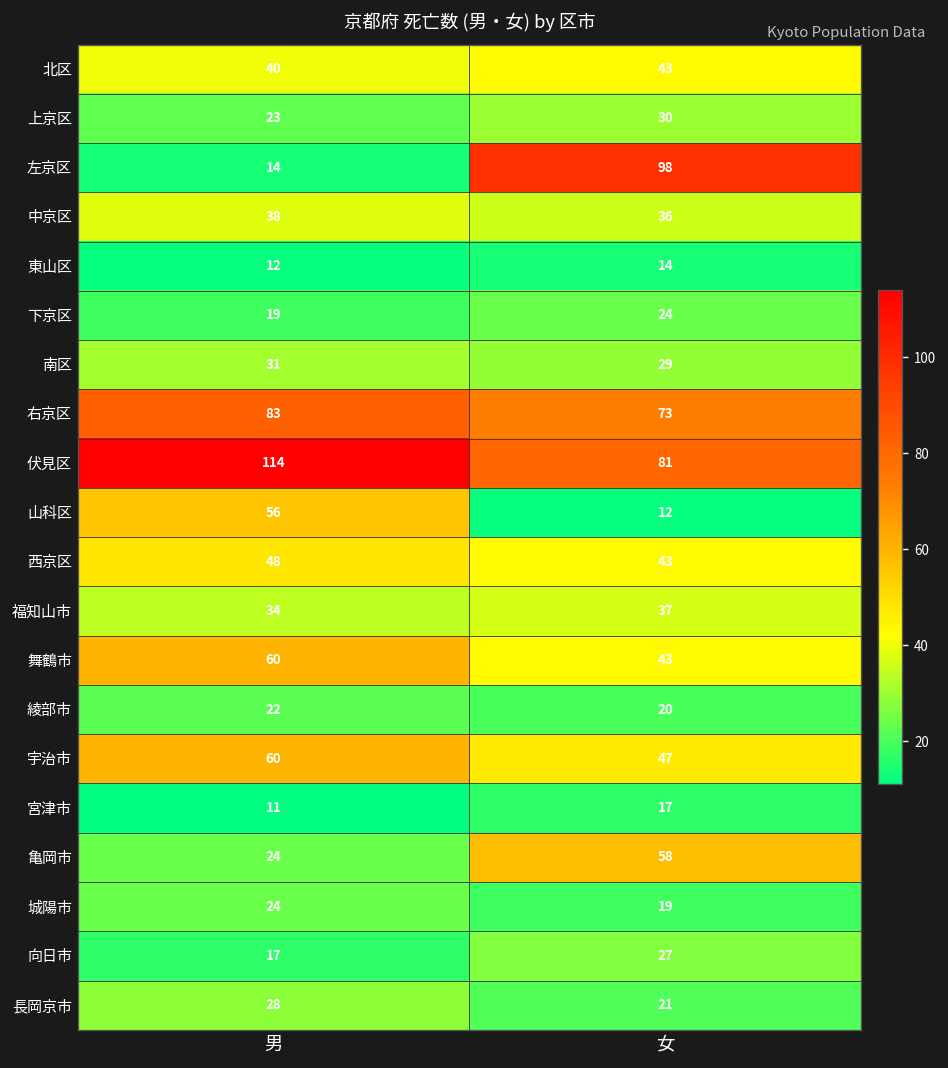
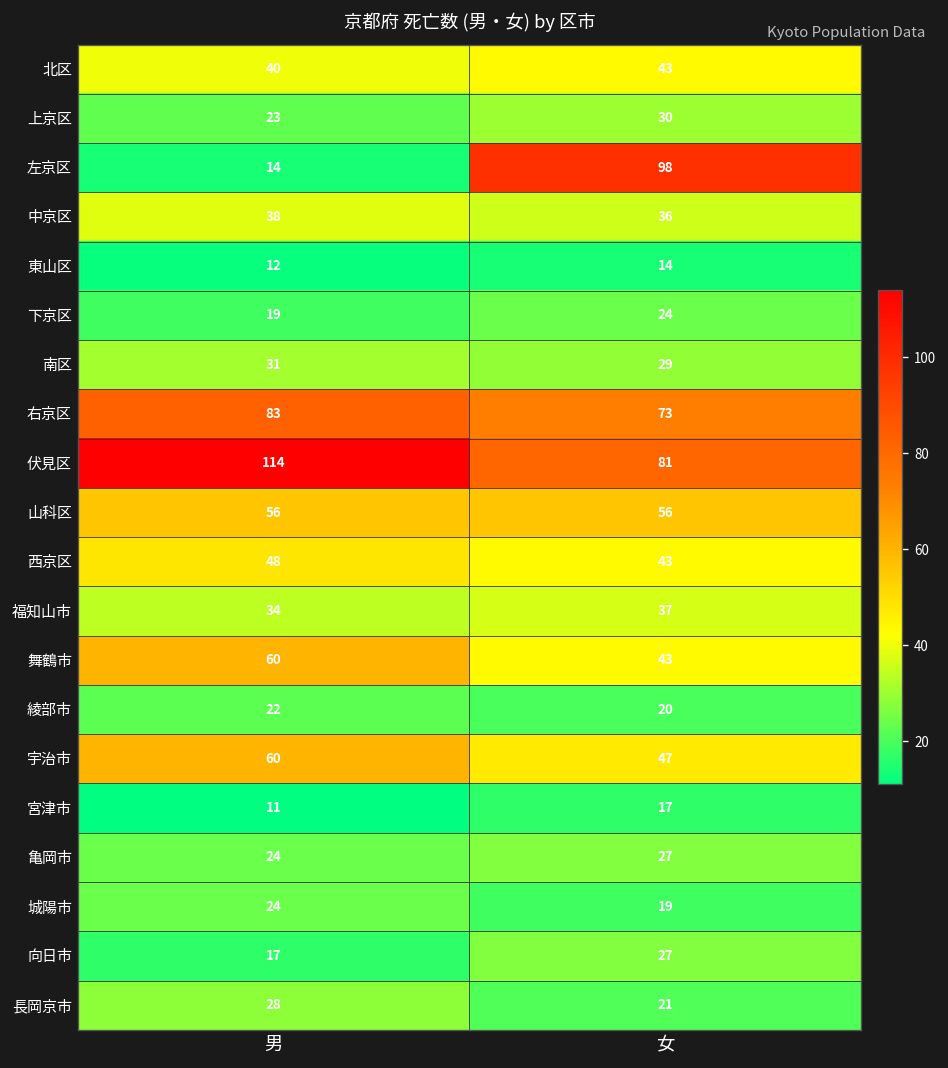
山科区, 女: 12 -> 56
亀岡市, 女: 58 -> 27
